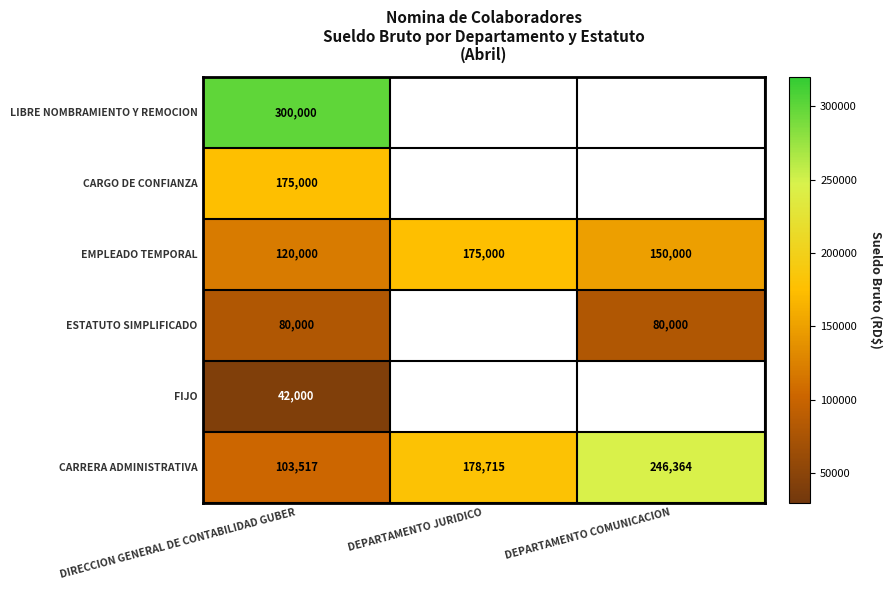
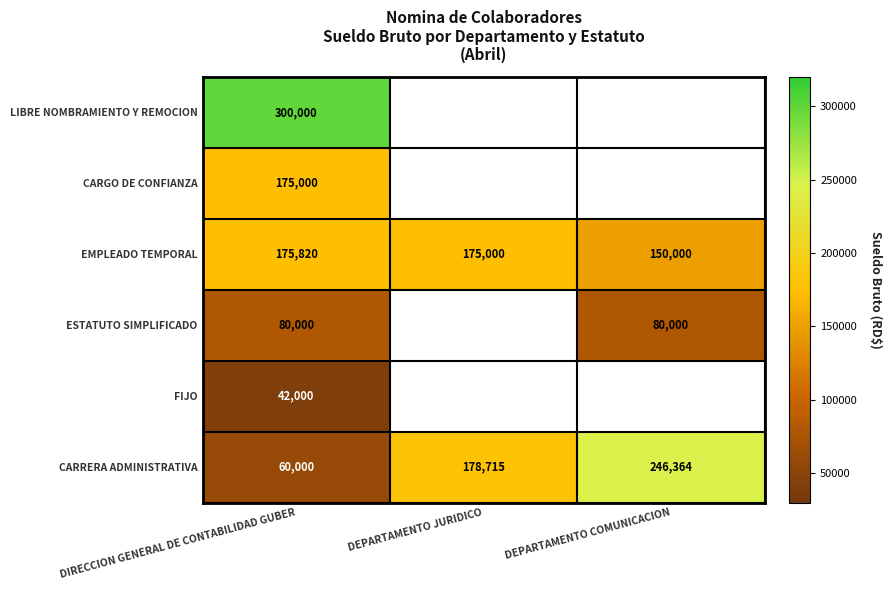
EMPLEADO TEMPORAL, DIRECCION GENERAL DE CONTABILIDAD GUBER: 120,000 -> 175,820
CARRERA ADMINISTRATIVA, DIRECCION GENERAL DE CONTABILIDAD GUBER: 103,517 -> 60,000
